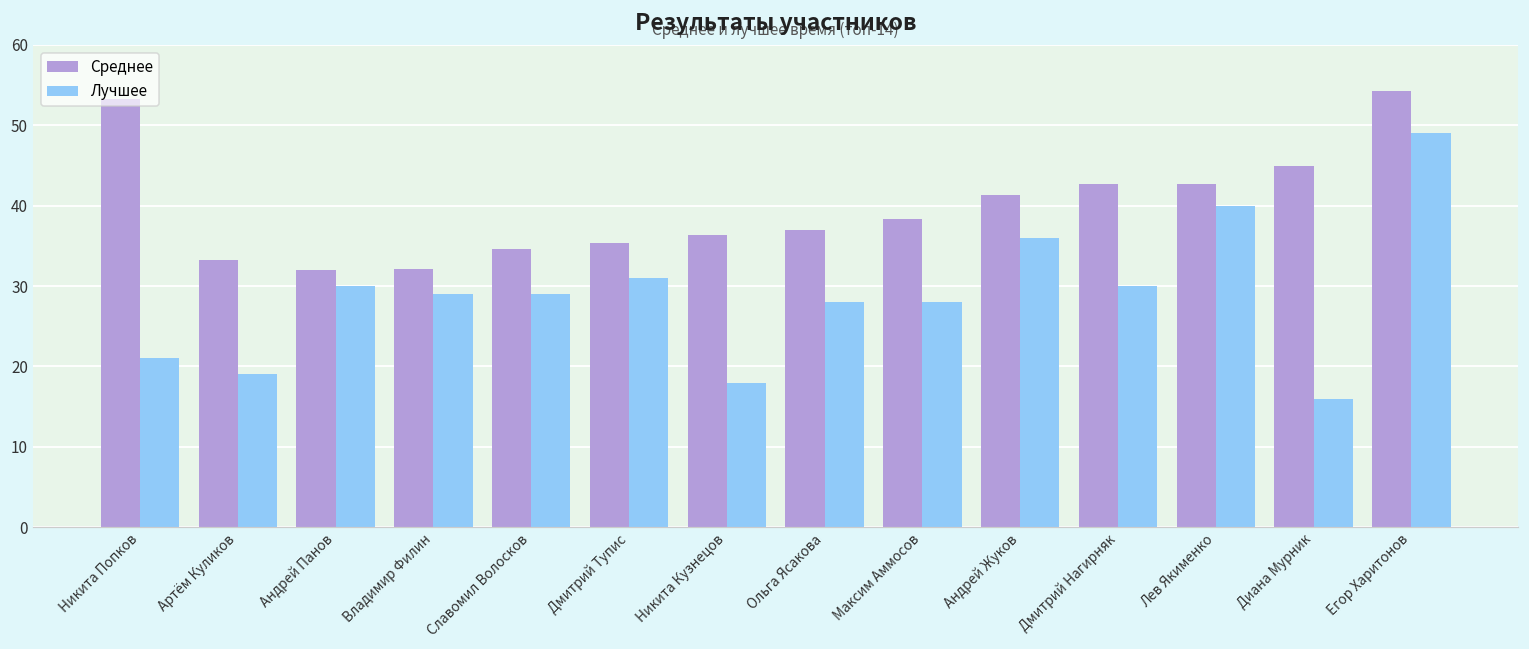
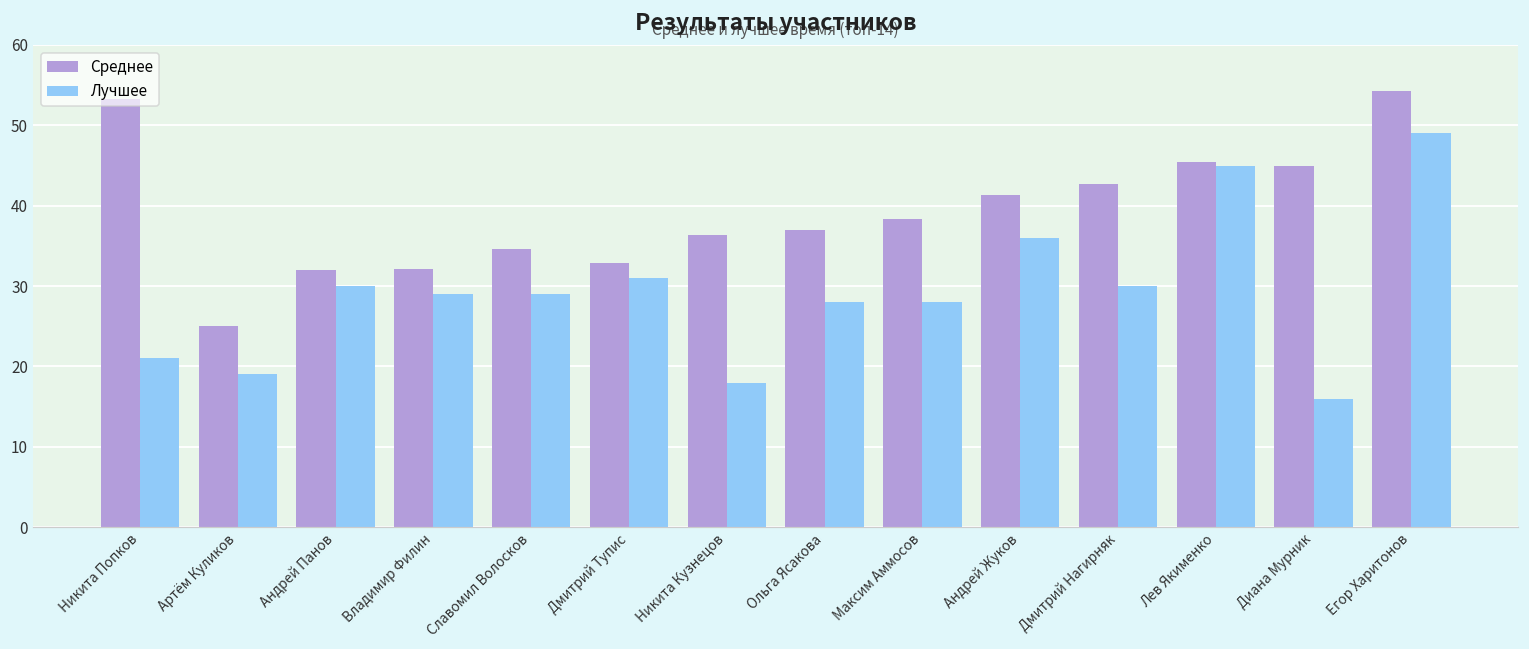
Среднее, Артём Куликов: 33 -> 25
Среднее, Дмитрий Тупис: 35 -> 33
Среднее, Лев Якименко: 43 -> 45
Лучшее, Лев Якименко: 40 -> 45
